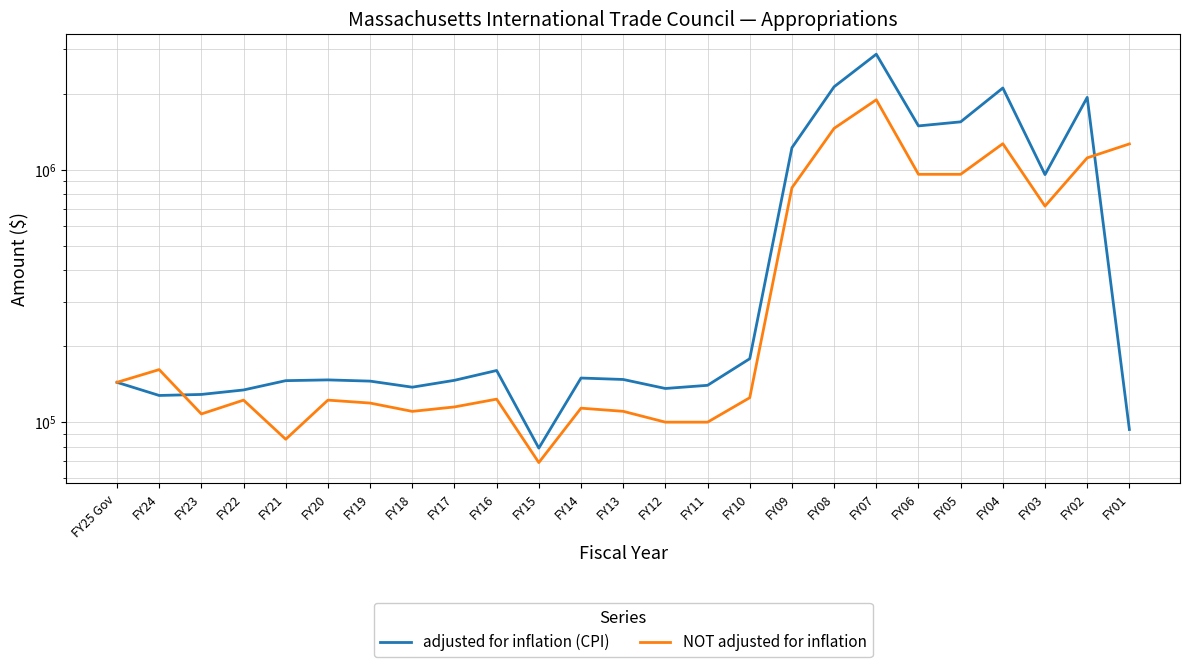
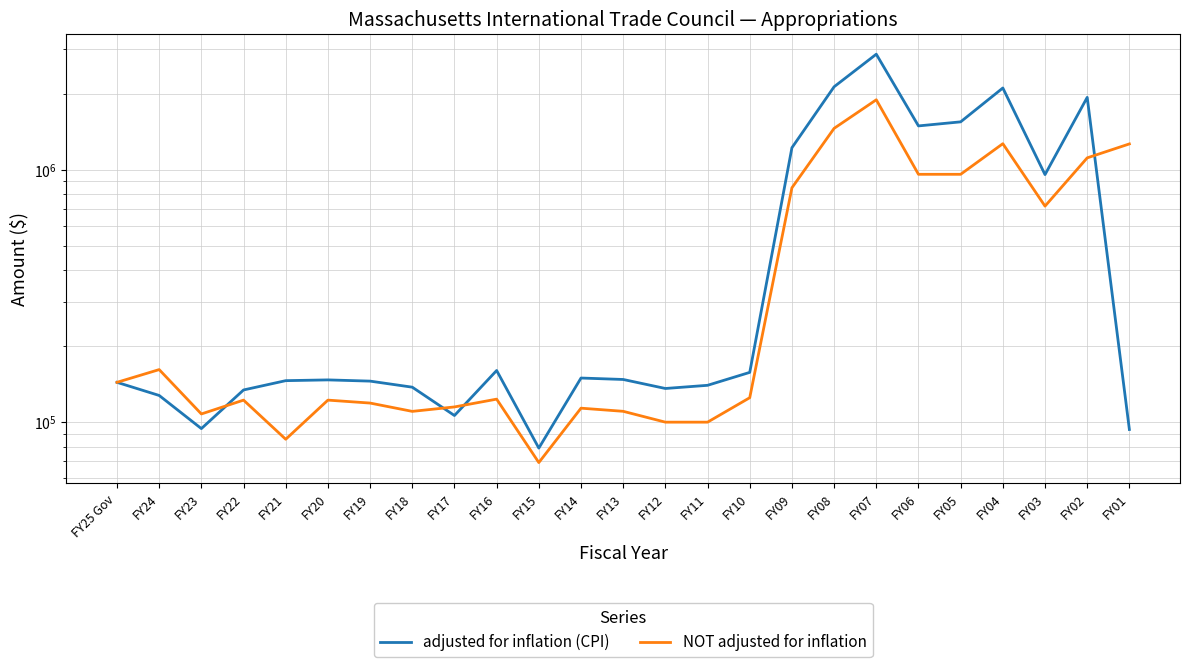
adjusted for inflation (CPI), FY23: 130000 -> 94000
adjusted for inflation (CPI), FY17: 150000 -> 106000
adjusted for inflation (CPI), FY10: 180000 -> 160000
